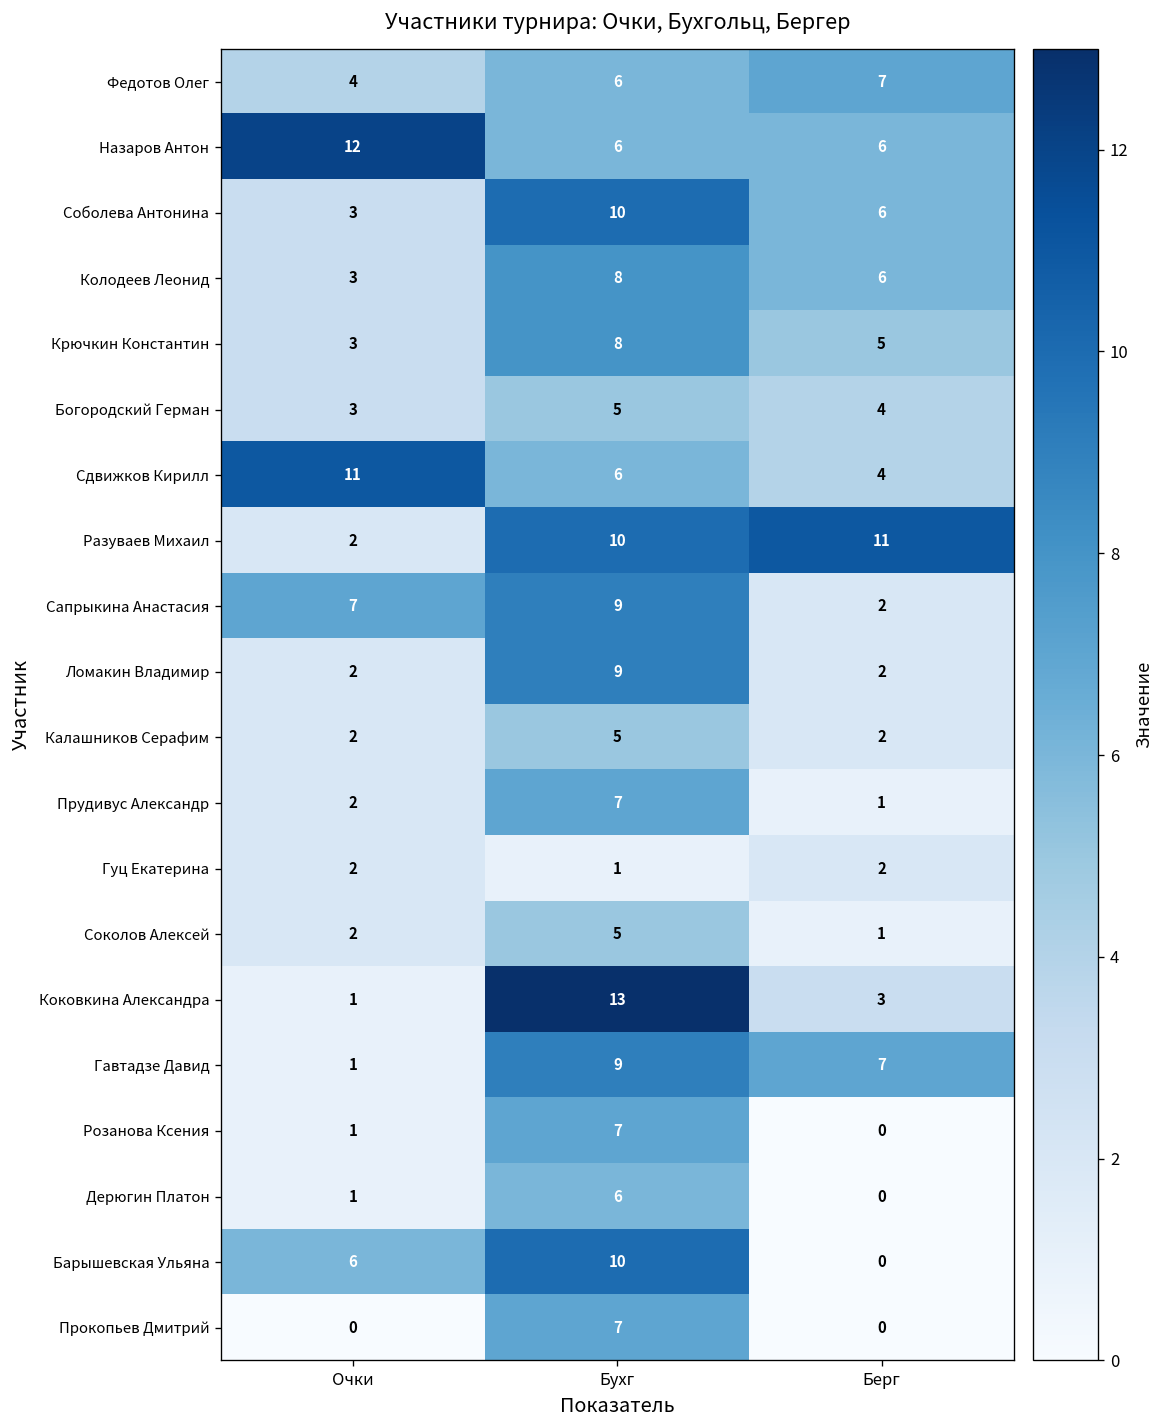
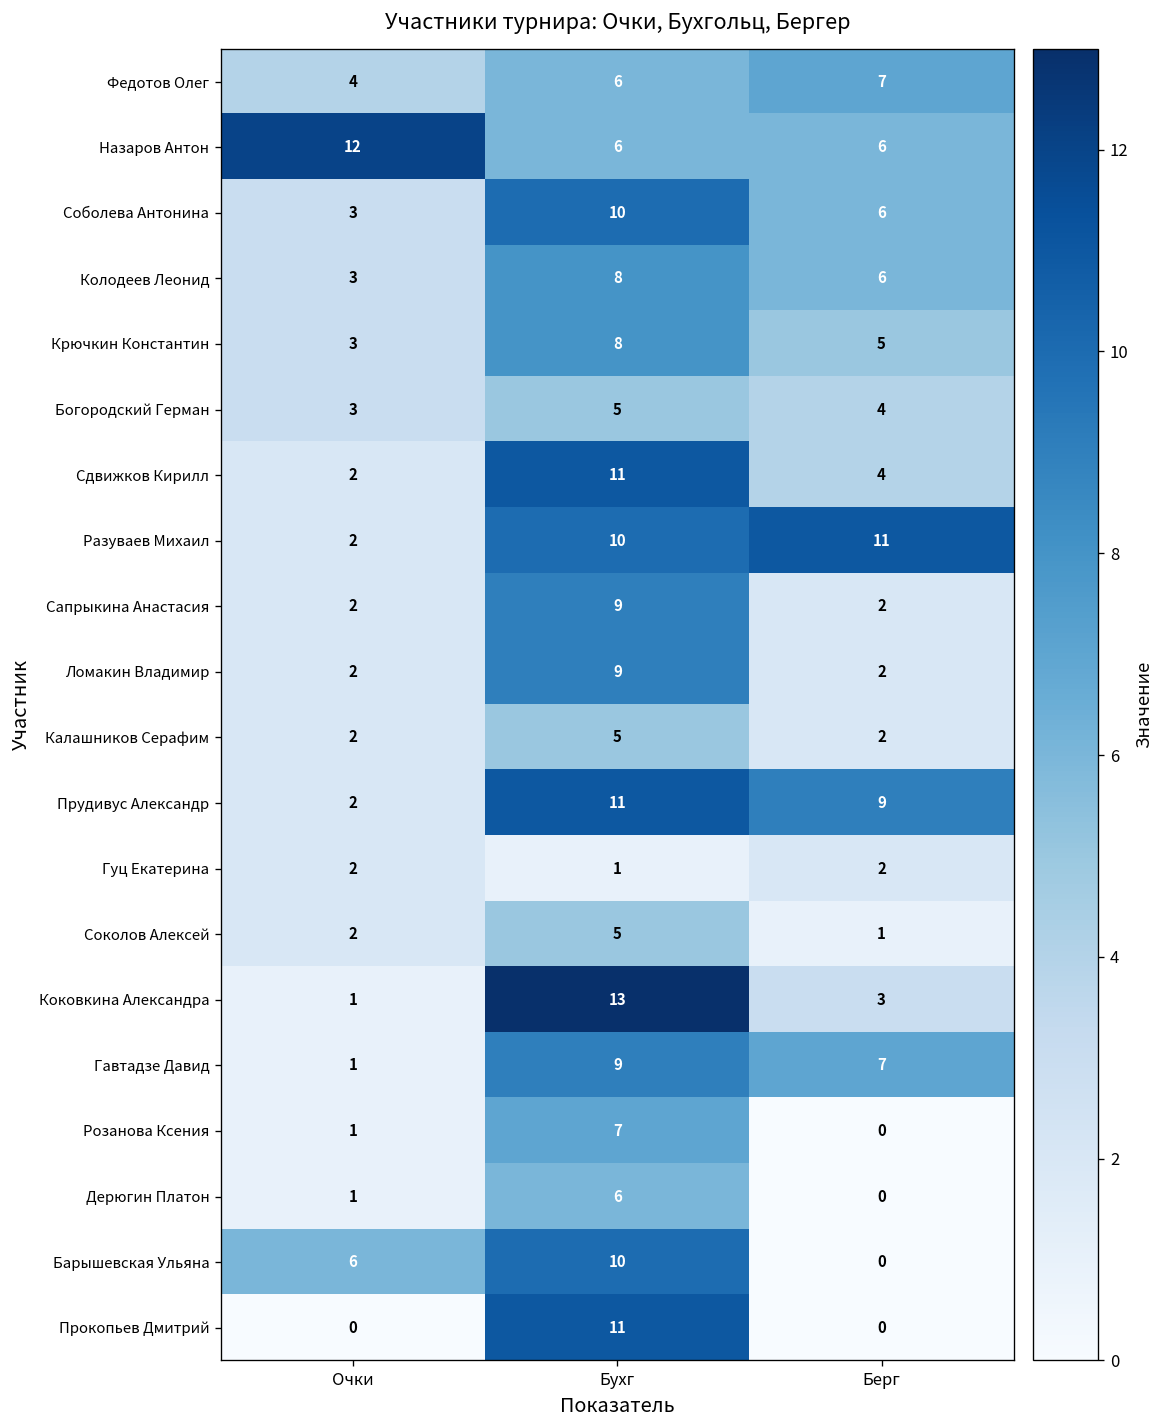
Сдвижков Кирилл, Очки: 11 -> 2
Сдвижков Кирилл, Бухг: 6 -> 11
Сапрыкина Анастасия, Очки: 7 -> 2
Прудивус Александр, Бухг: 7 -> 11
Прудивус Александр, Берг: 1 -> 9
Прокопьев Дмитрий, Бухг: 7 -> 11
